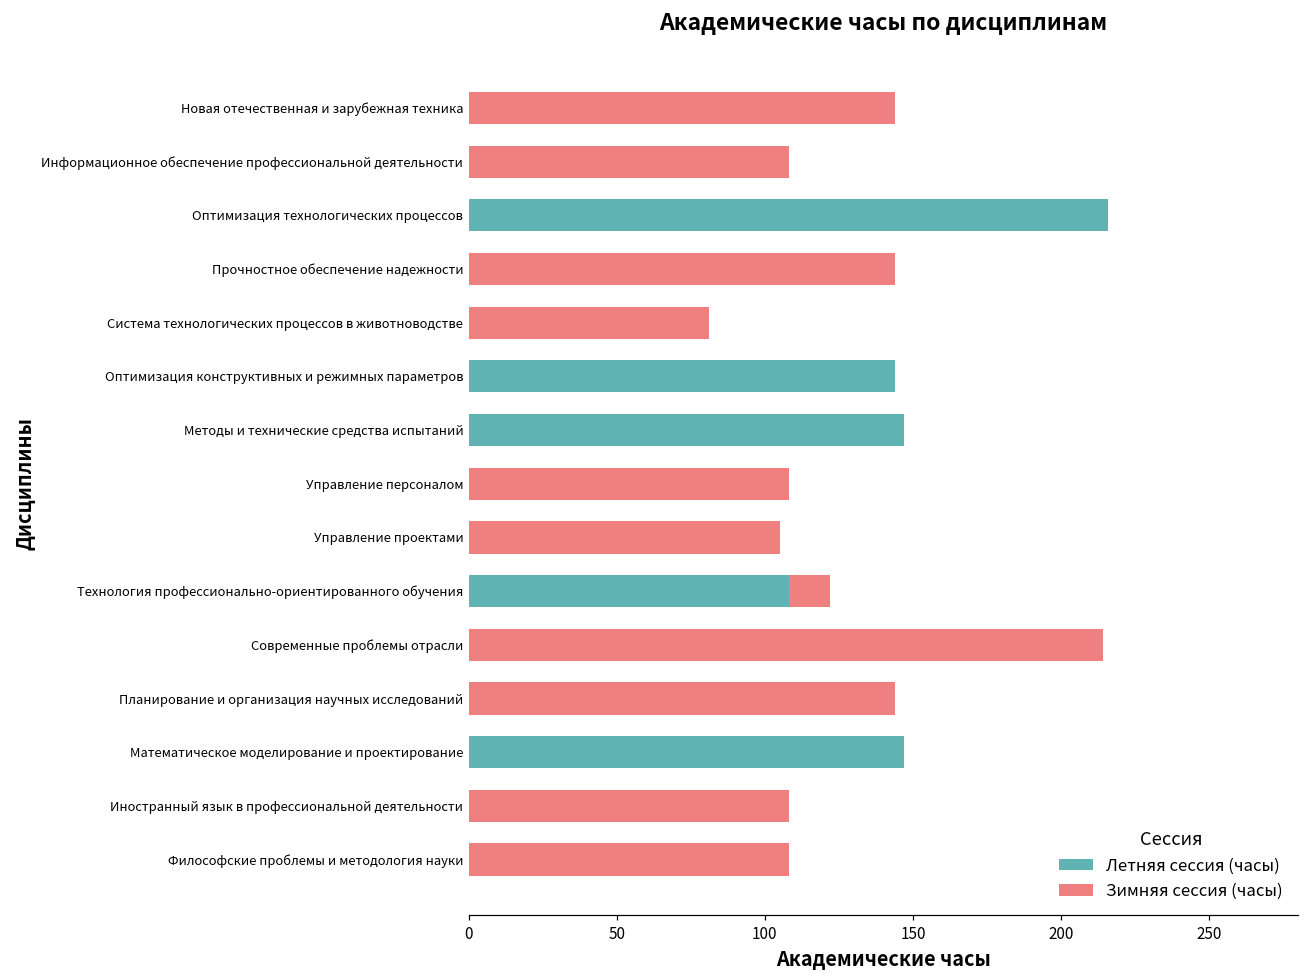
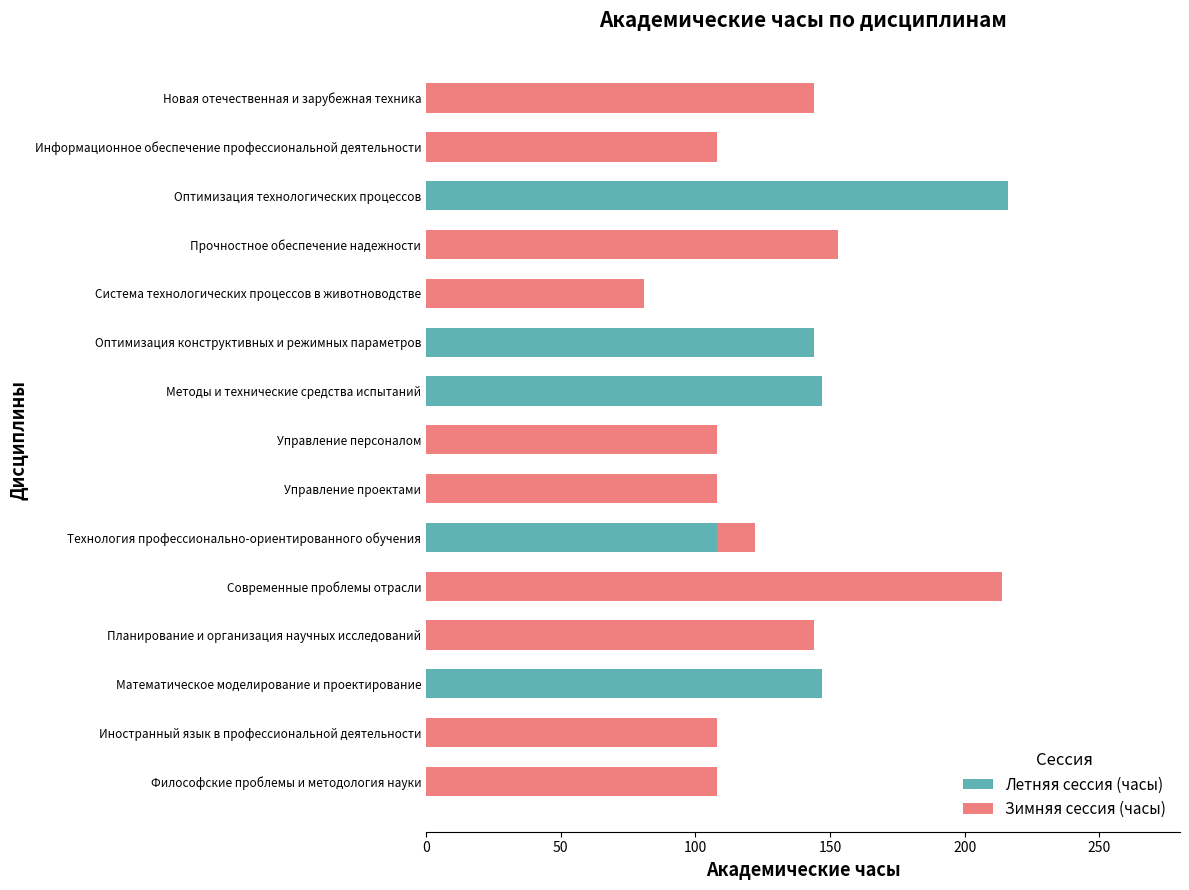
Зимняя сессия (часы), Прочностное обеспечение надежности: 144 -> 153
Зимняя сессия (часы), Управление проектами: 105 -> 108
